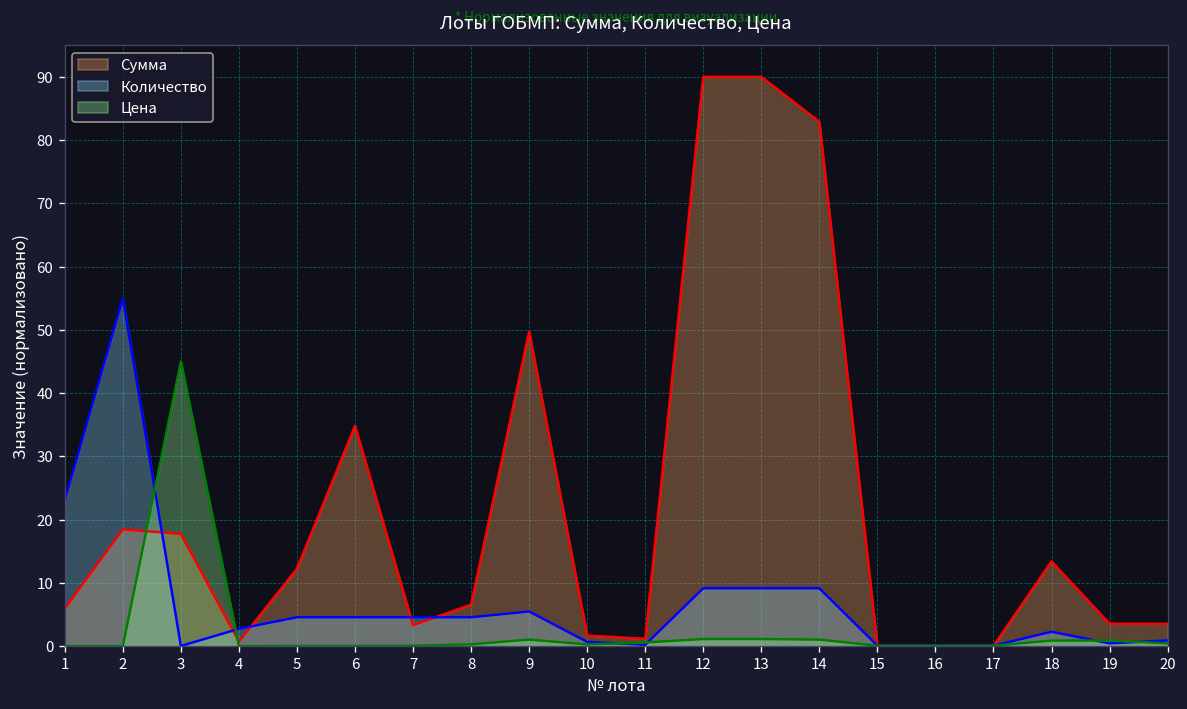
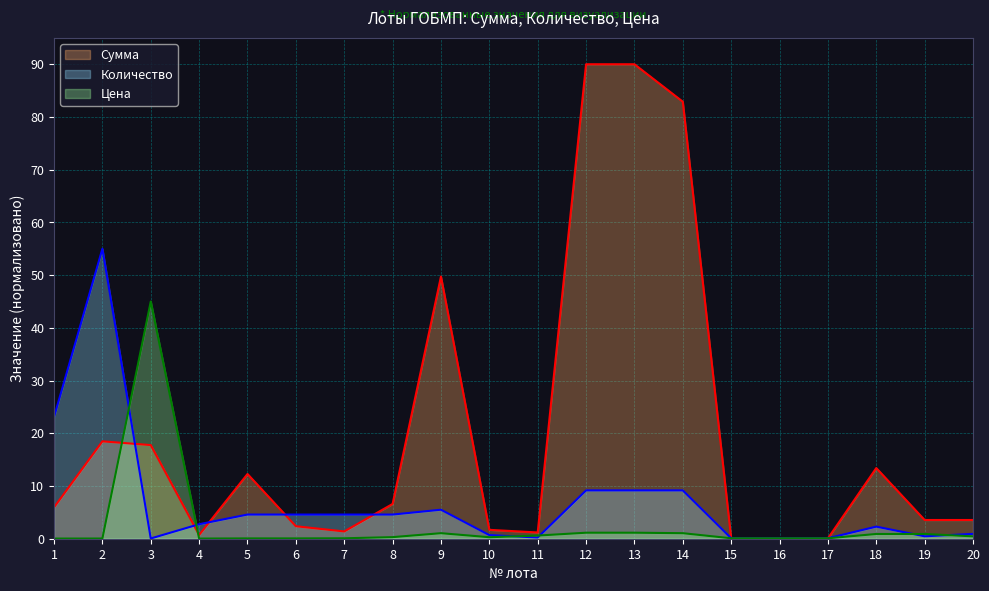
Сумма, 6: 35 -> 2
Сумма, 7: 3 -> 1
